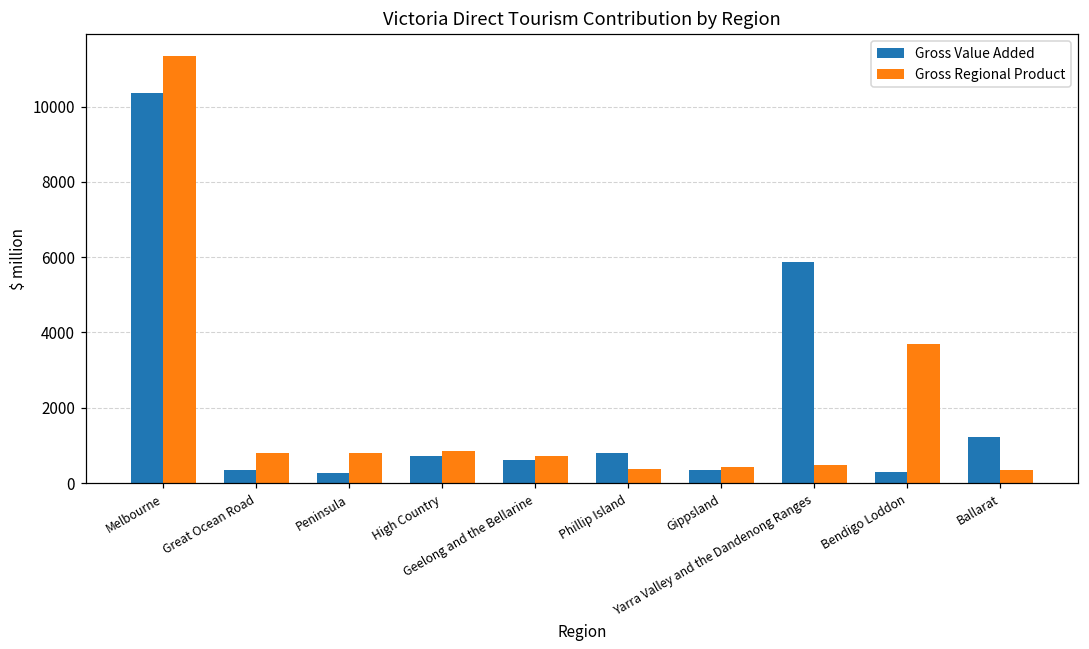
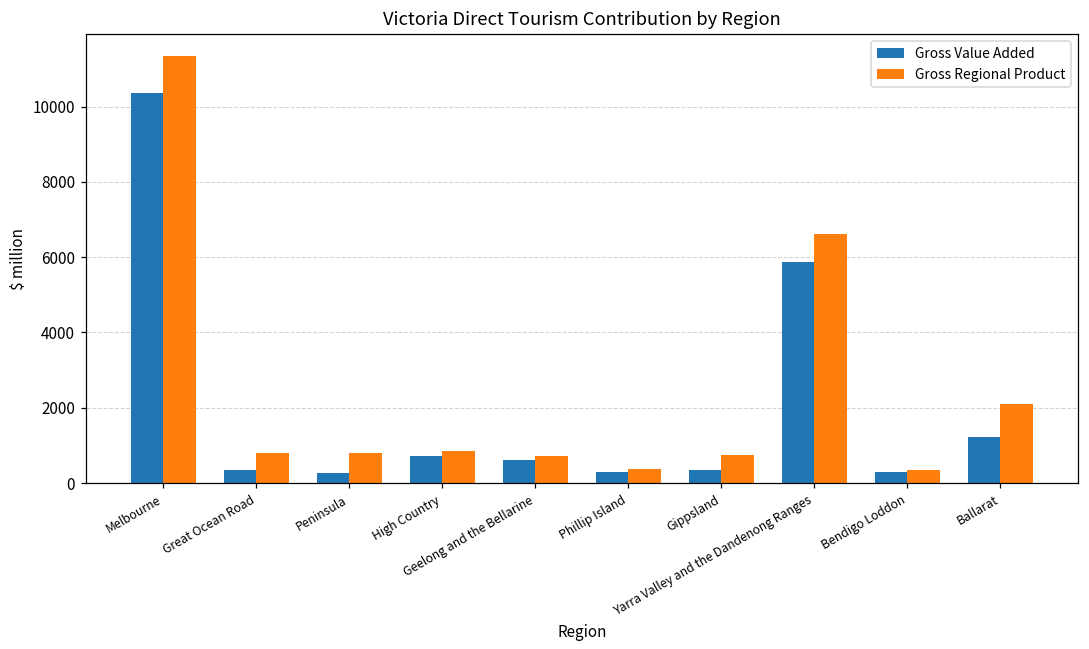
Gross Value Added, Phillip Island: 800 -> 300
Gross Regional Product, Gippsland: 400 -> 800
Gross Regional Product, Yarra Valley and the Dandenong Ranges: 500 -> 6600
Gross Regional Product, Bendigo Loddon: 3700 -> 400
Gross Regional Product, Ballarat: 300 -> 2100
